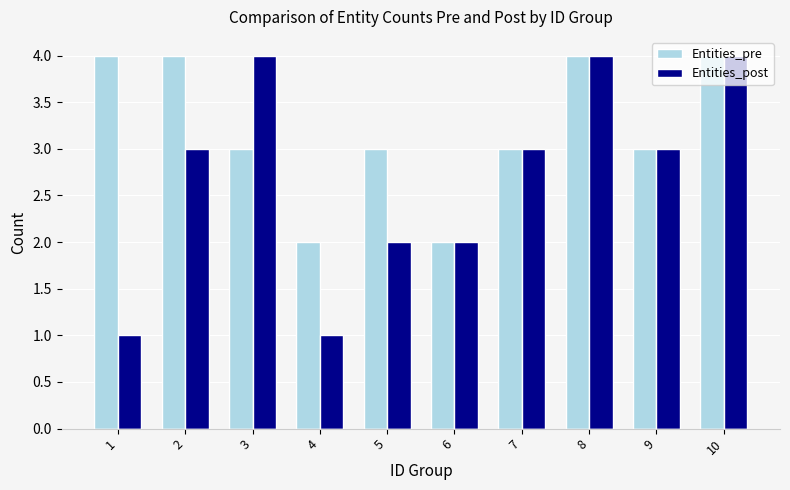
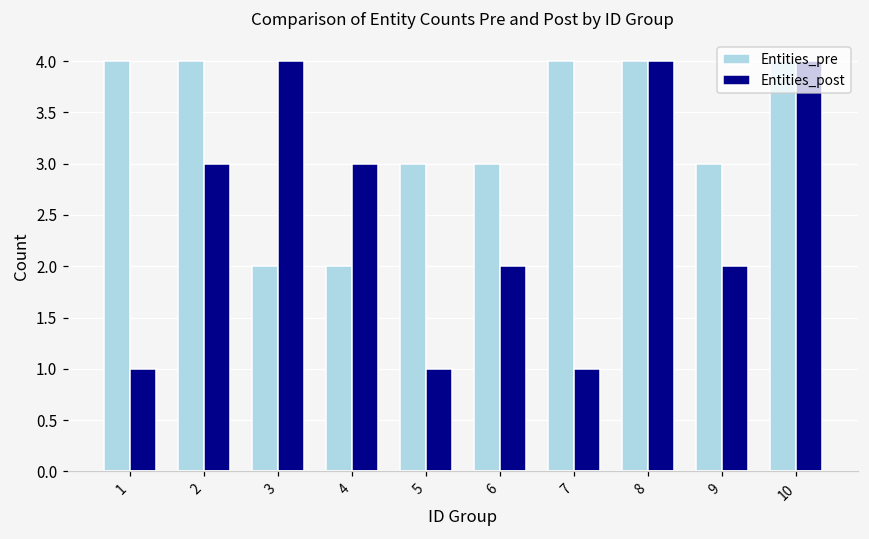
Entities_pre, 3: 3 -> 2
Entities_post, 4: 1 -> 3
Entities_post, 5: 2 -> 1
Entities_pre, 6: 2 -> 3
Entities_pre, 7: 3 -> 4
Entities_post, 7: 3 -> 1
Entities_post, 9: 3 -> 2
